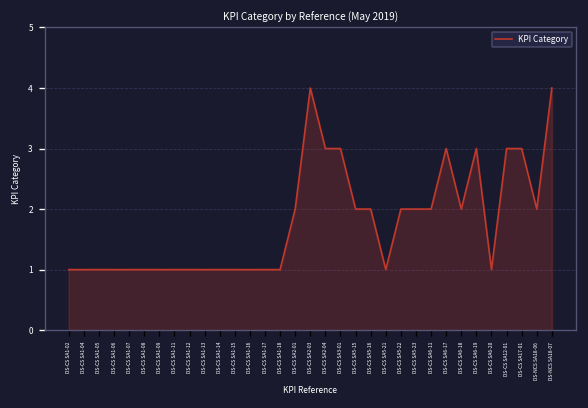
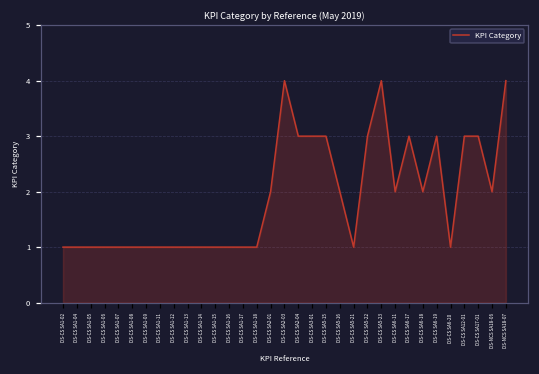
DS-CS SA5-15: 2 -> 3
DS-CS SA5-22: 2 -> 3
DS-CS SA5-23: 2 -> 4
